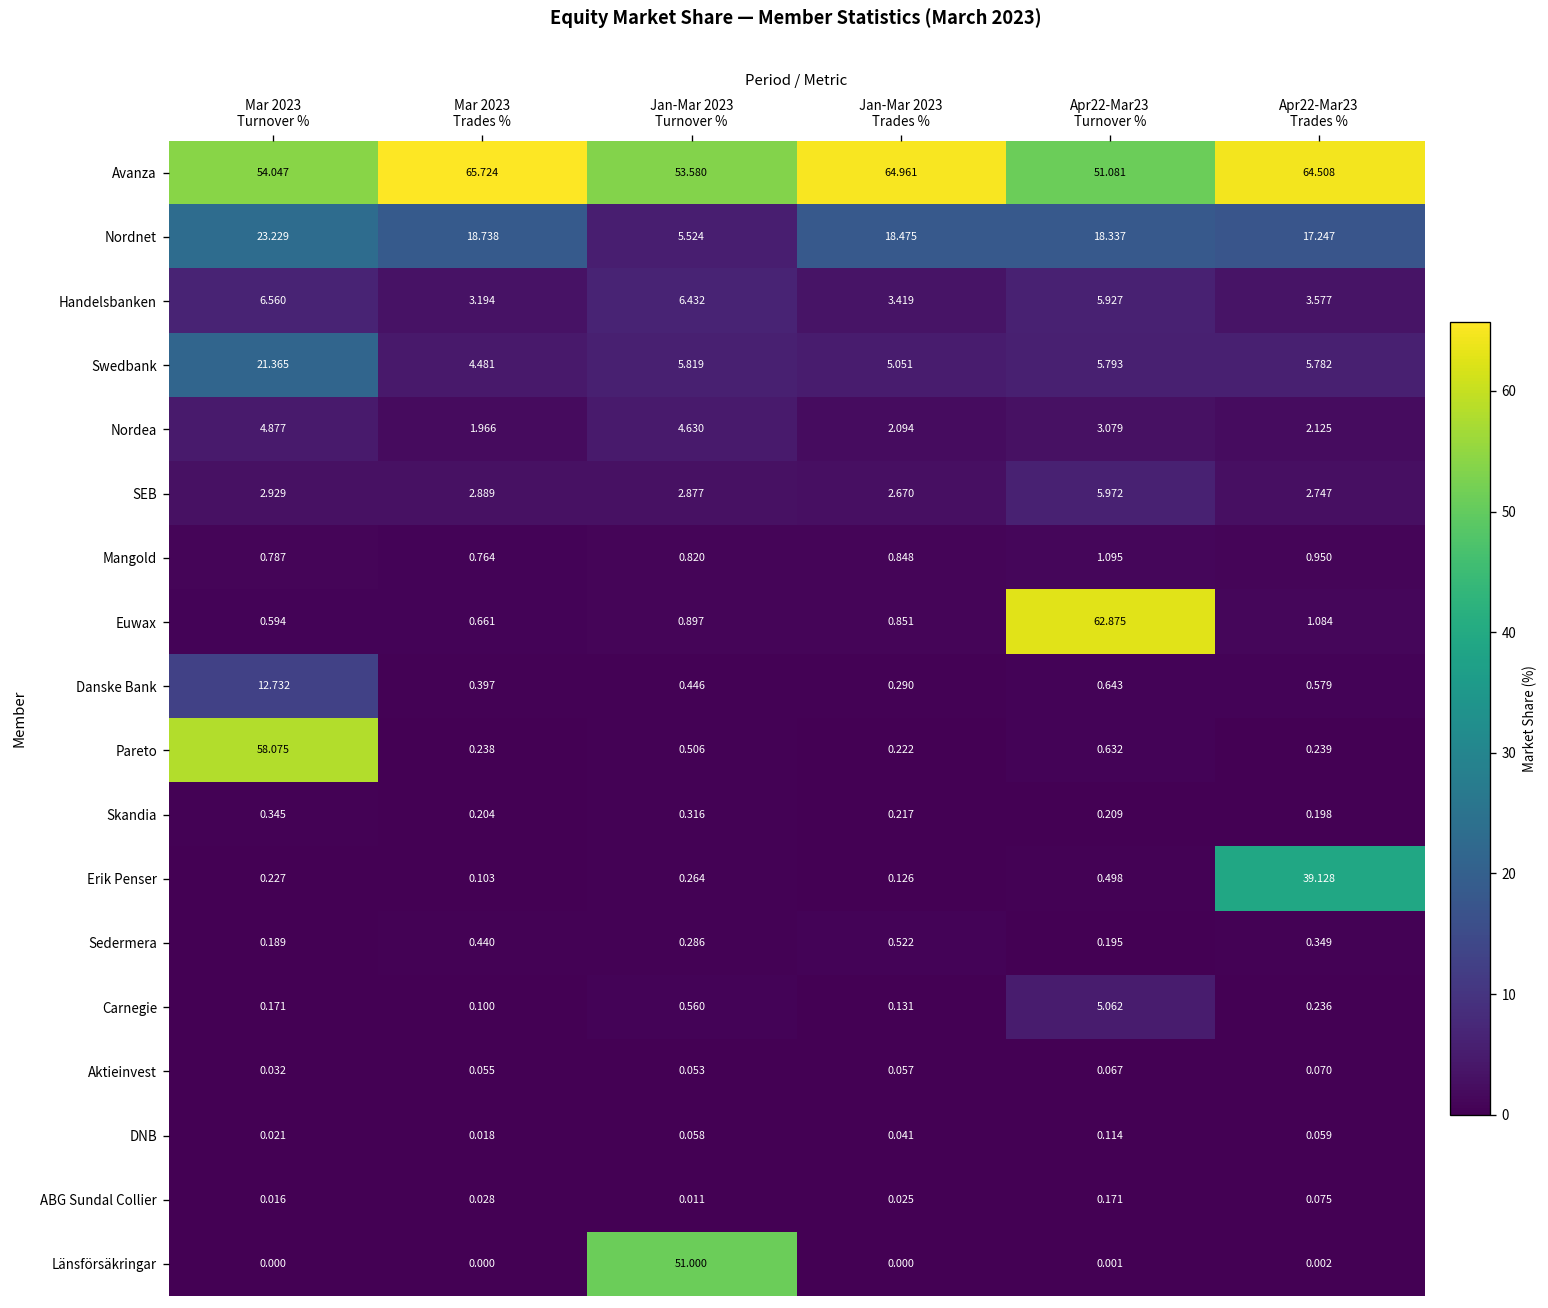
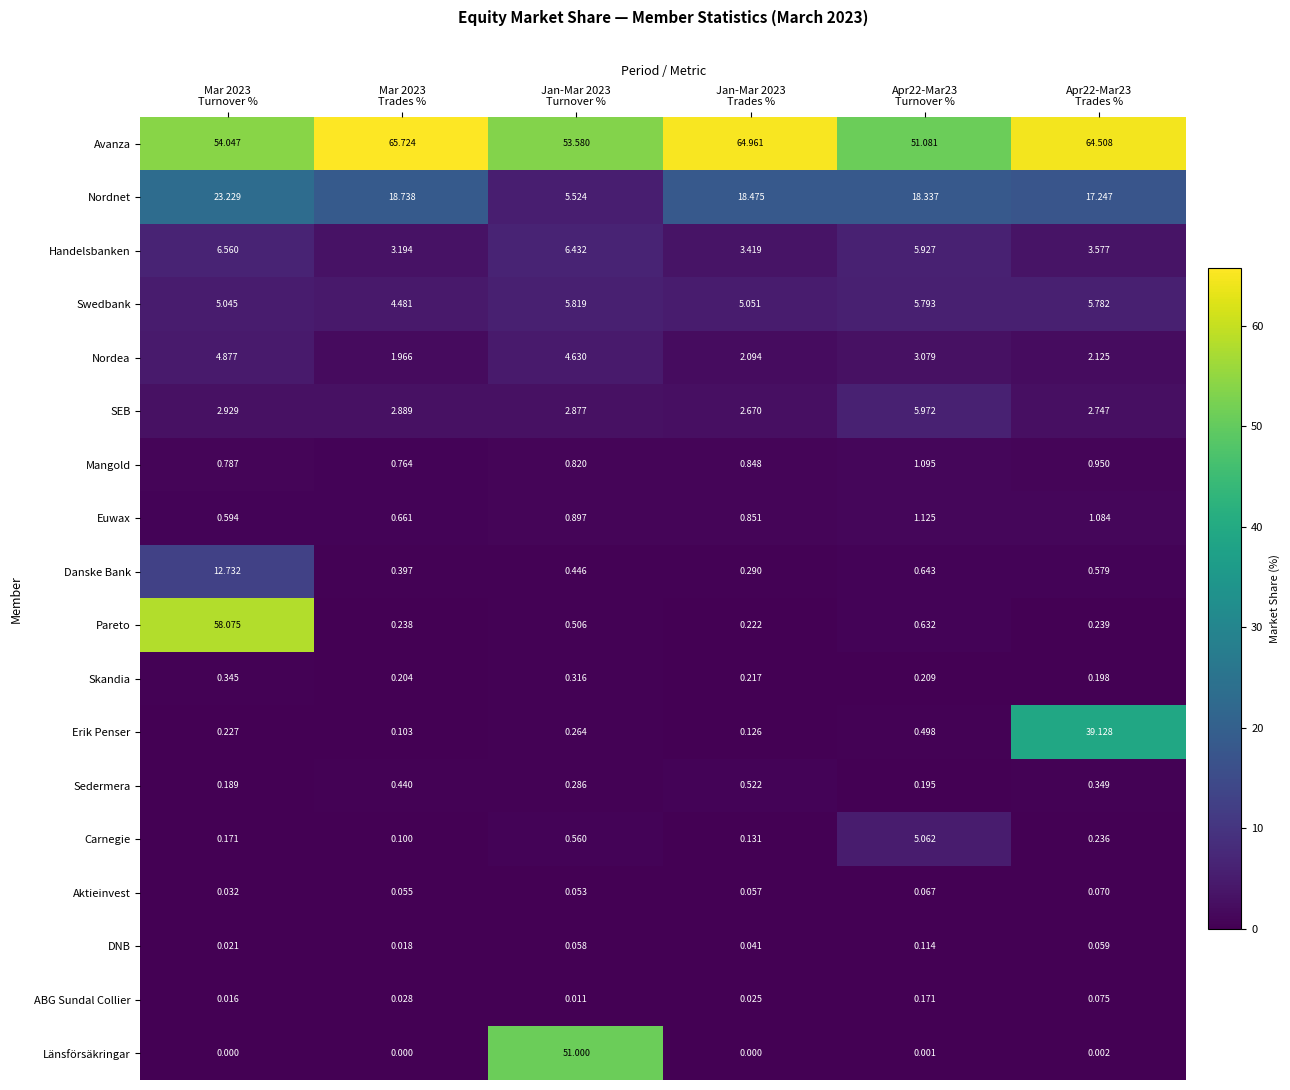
Swedbank, Mar 2023 Turnover %: 21.365 -> 5.045
Euwax, Apr22-Mar23 Turnover %: 62.875 -> 1.125
